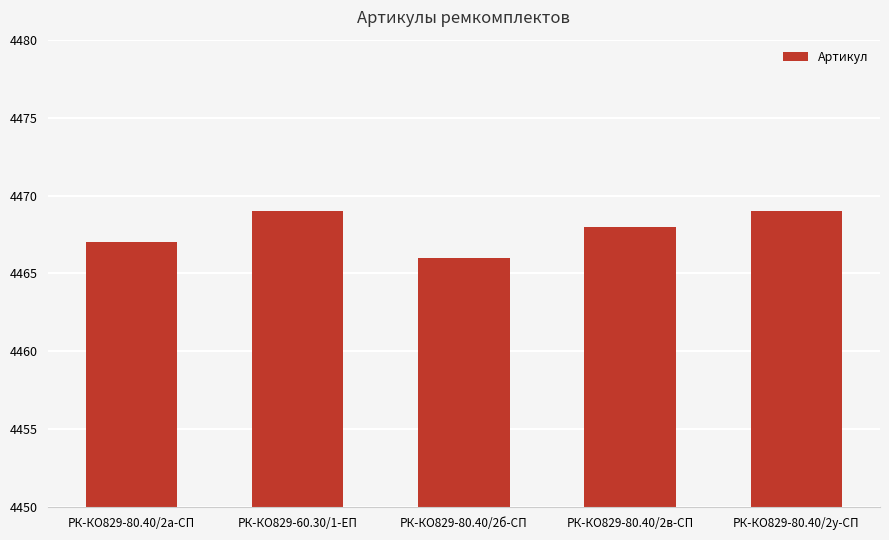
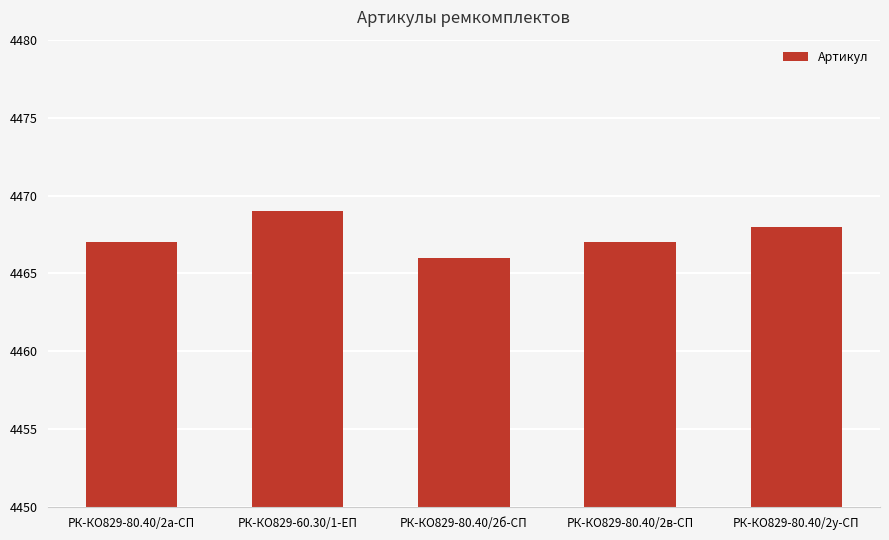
РК-КО829-80.40/2в-СП: 4468 -> 4467
РК-КО829-80.40/2у-СП: 4469 -> 4468
